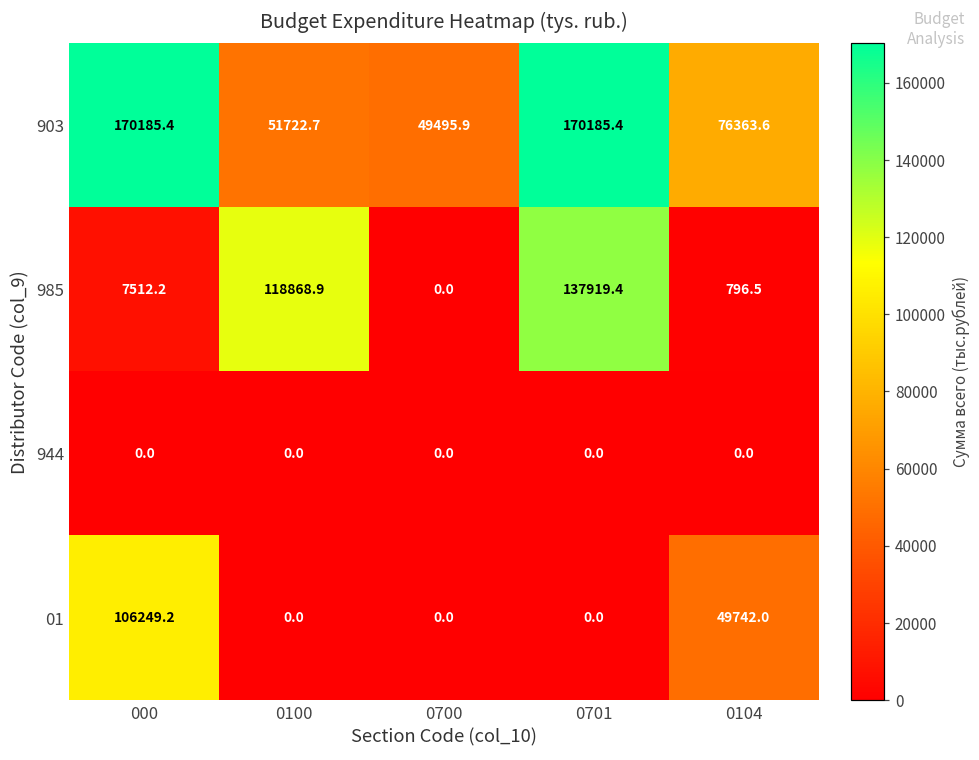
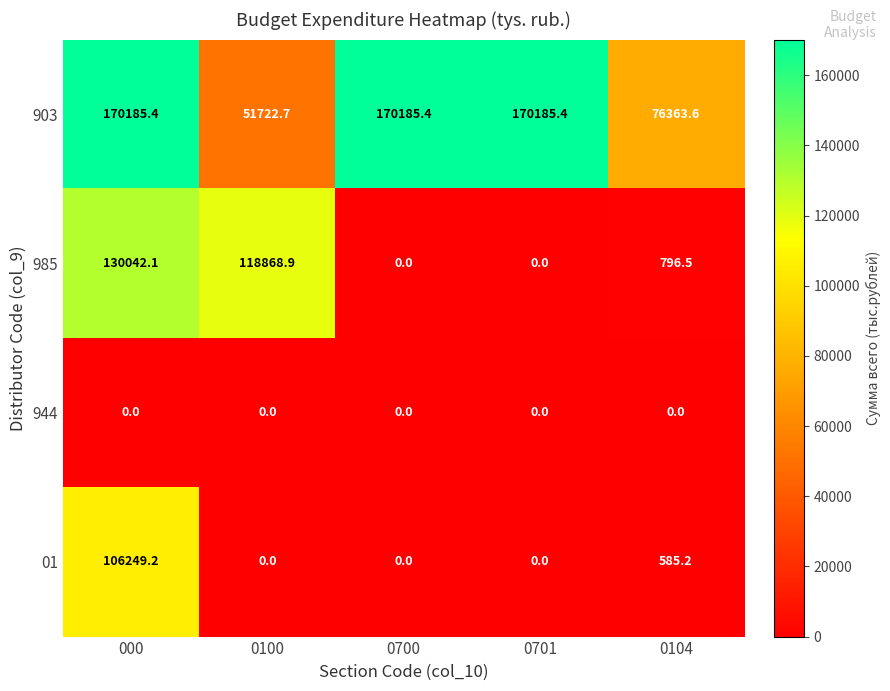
903, 0700: 49495.9 -> 170185.4
985, 000: 7512.2 -> 130042.1
985, 0701: 137919.4 -> 0.0
01, 0104: 49742.0 -> 585.2
